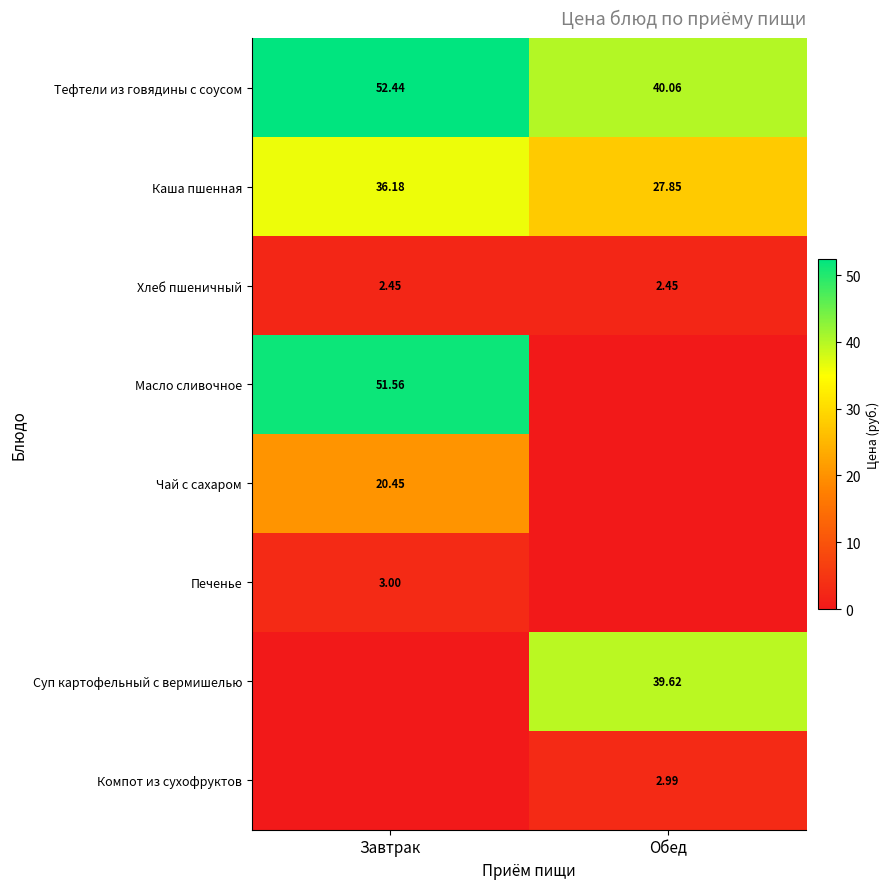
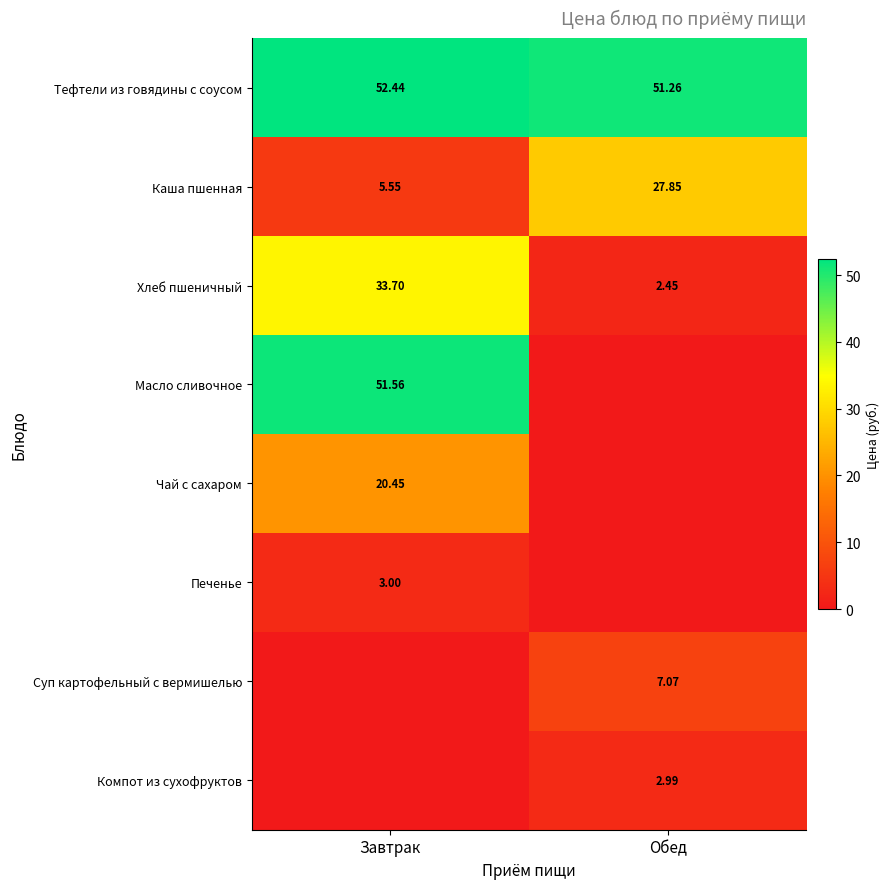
Тефтели из говядины с соусом, Обед: 40.06 -> 51.26
Каша пшенная, Завтрак: 36.18 -> 5.55
Хлеб пшеничный, Завтрак: 2.45 -> 33.70
Суп картофельный с вермишелью, Обед: 39.62 -> 7.07
